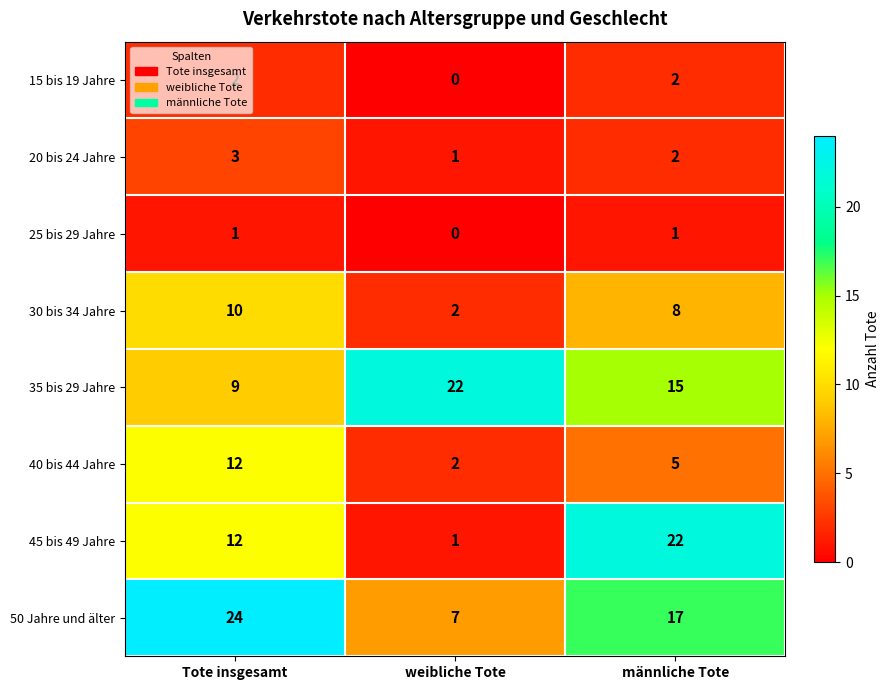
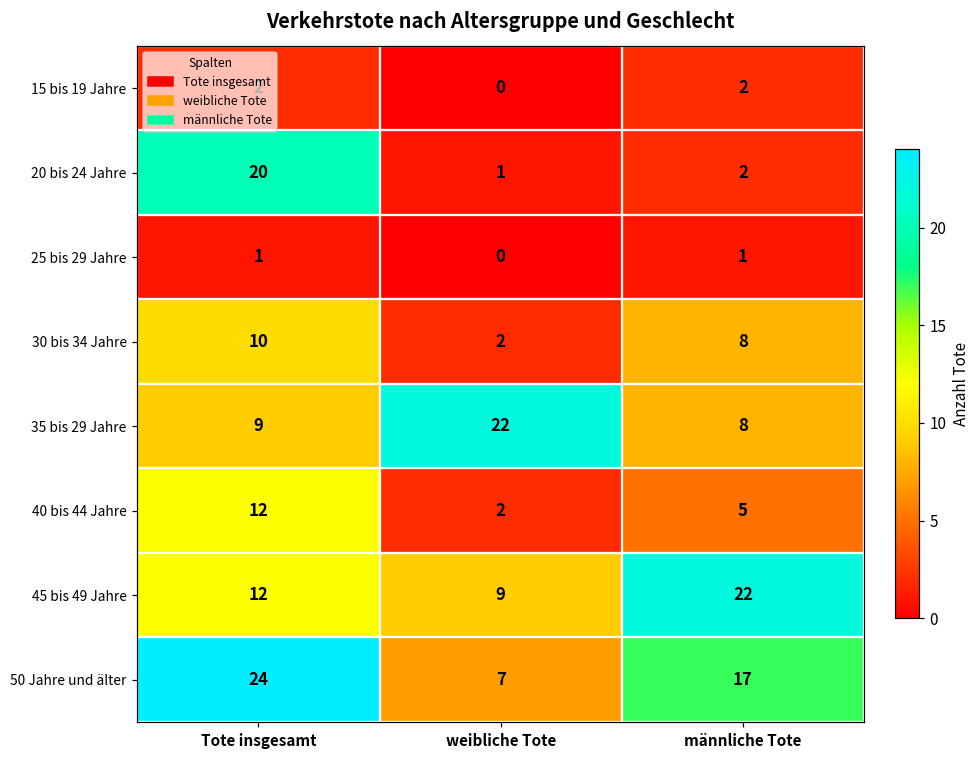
20 bis 24 Jahre, Tote insgesamt: 3 -> 20
35 bis 29 Jahre, männliche Tote: 15 -> 8
45 bis 49 Jahre, weibliche Tote: 1 -> 9
